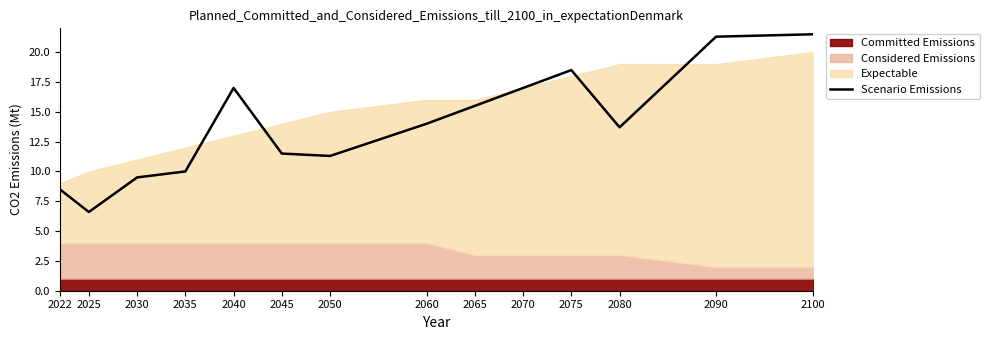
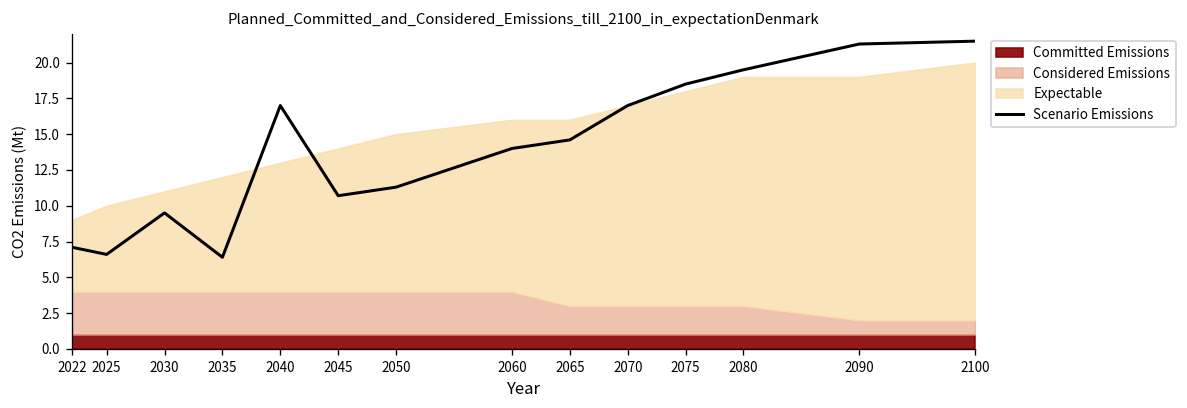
Scenario Emissions, 2022: 8.5 -> 7.1
Scenario Emissions, 2035: 10.0 -> 6.4
Scenario Emissions, 2045: 11.5 -> 10.7
Scenario Emissions, 2065: 15.5 -> 14.6
Scenario Emissions, 2080: 13.7 -> 19.5
